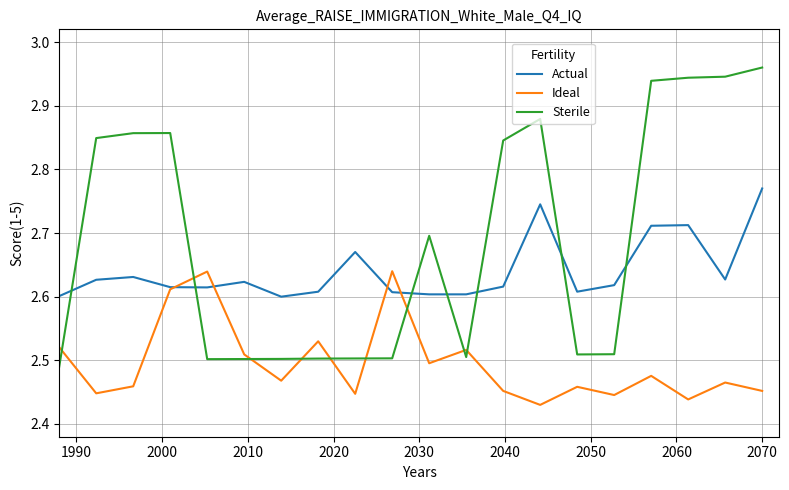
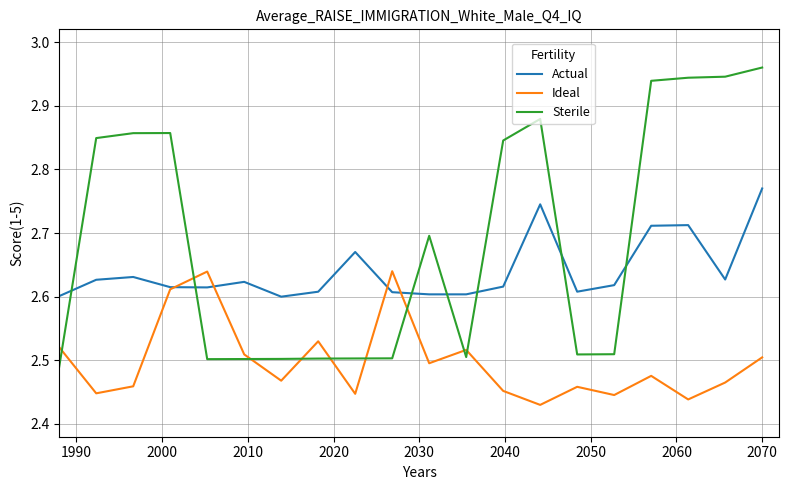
Ideal, 2070: 2.45 -> 2.50
